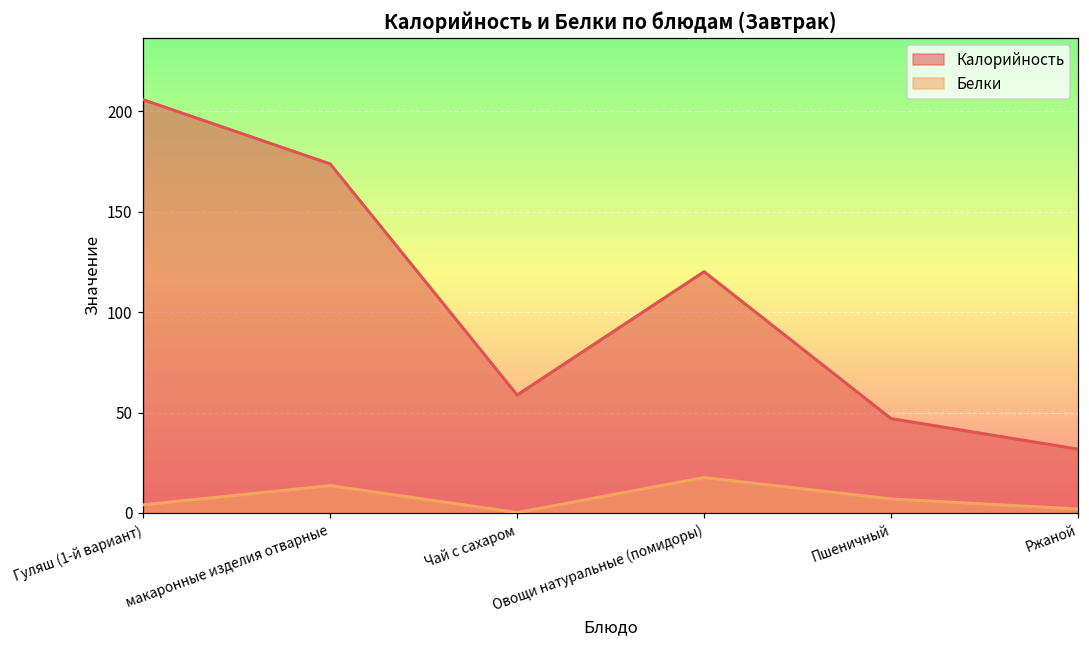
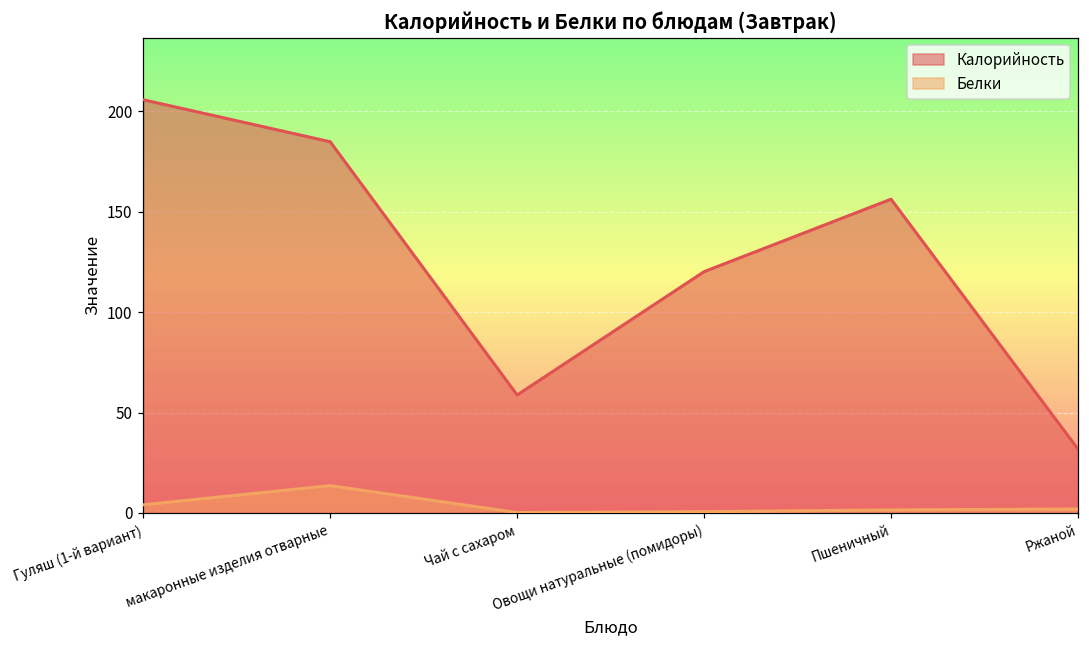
Калорийность, макаронные изделия отварные: 174 -> 185
Белки, Овощи натуральные (помидоры): 18 -> 1
Калорийность, Пшеничный: 47 -> 156
Белки, Пшеничный: 7 -> 2
